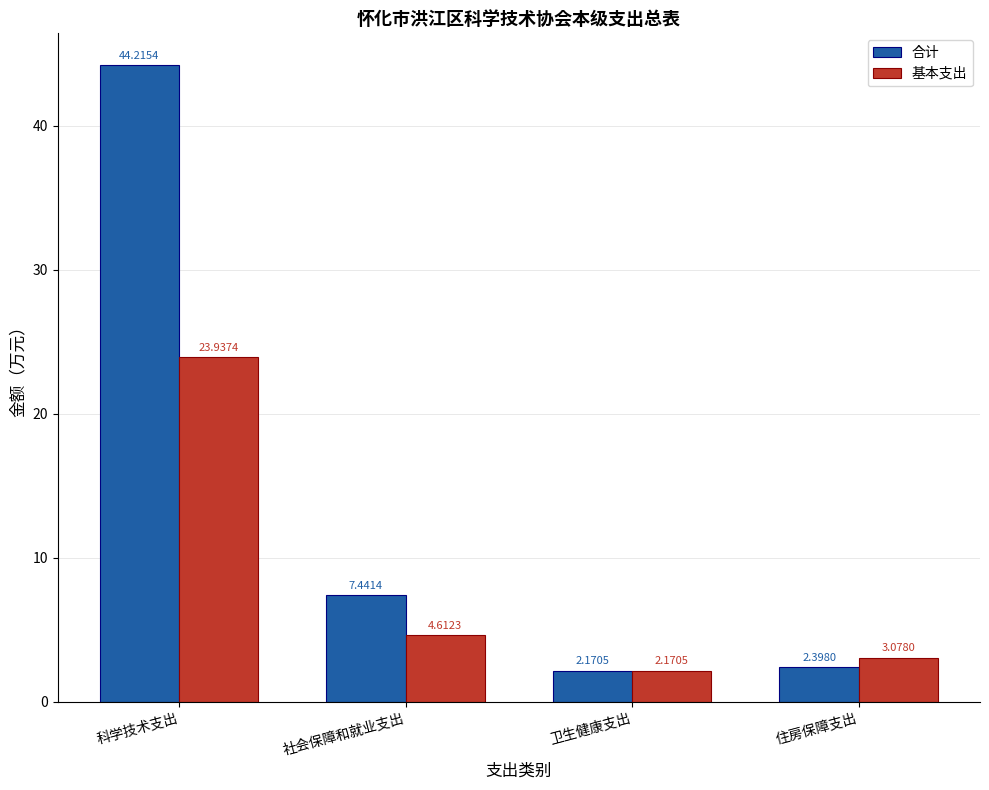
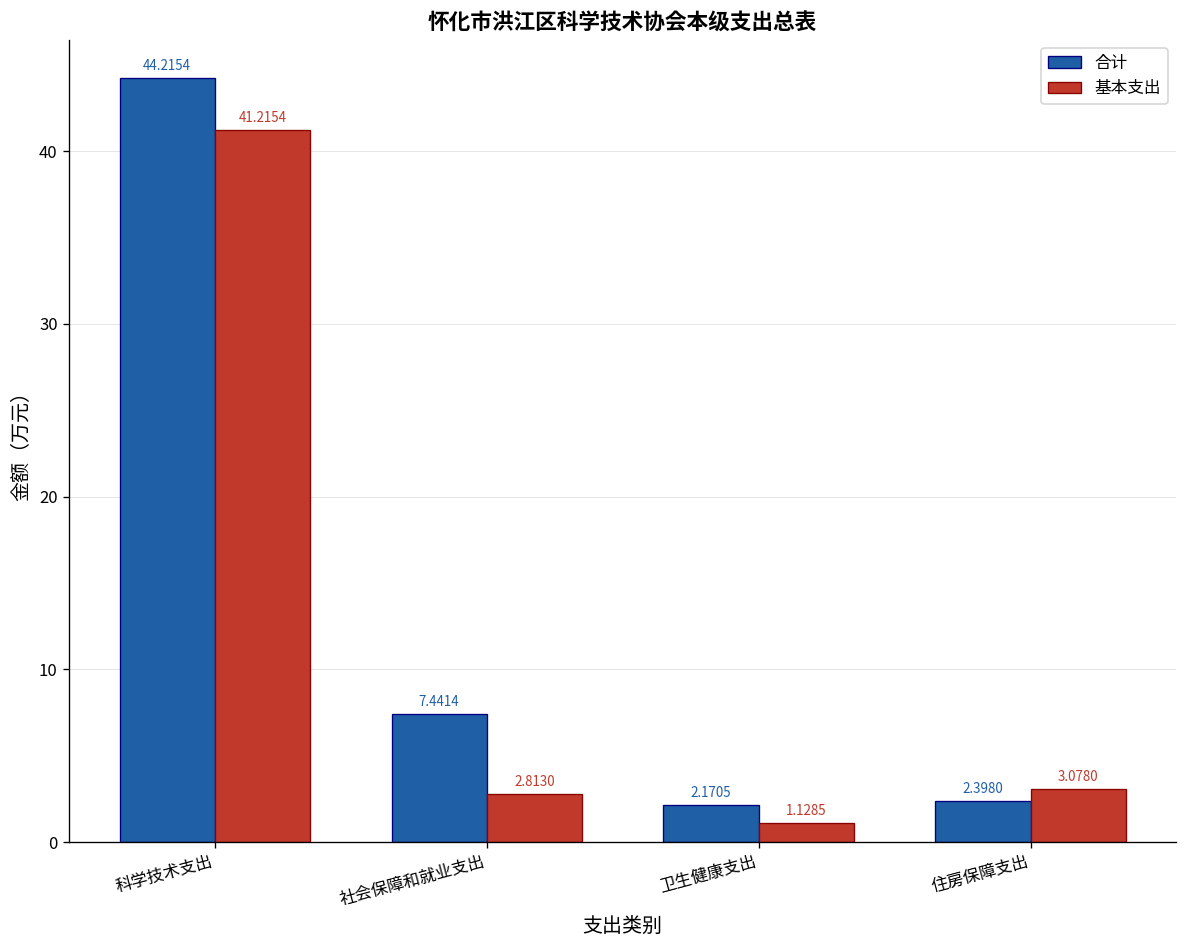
基本支出, 科学技术支出: 23.9374 -> 41.2154
基本支出, 社会保障和就业支出: 4.6123 -> 2.8130
基本支出, 卫生健康支出: 2.1705 -> 1.1285
